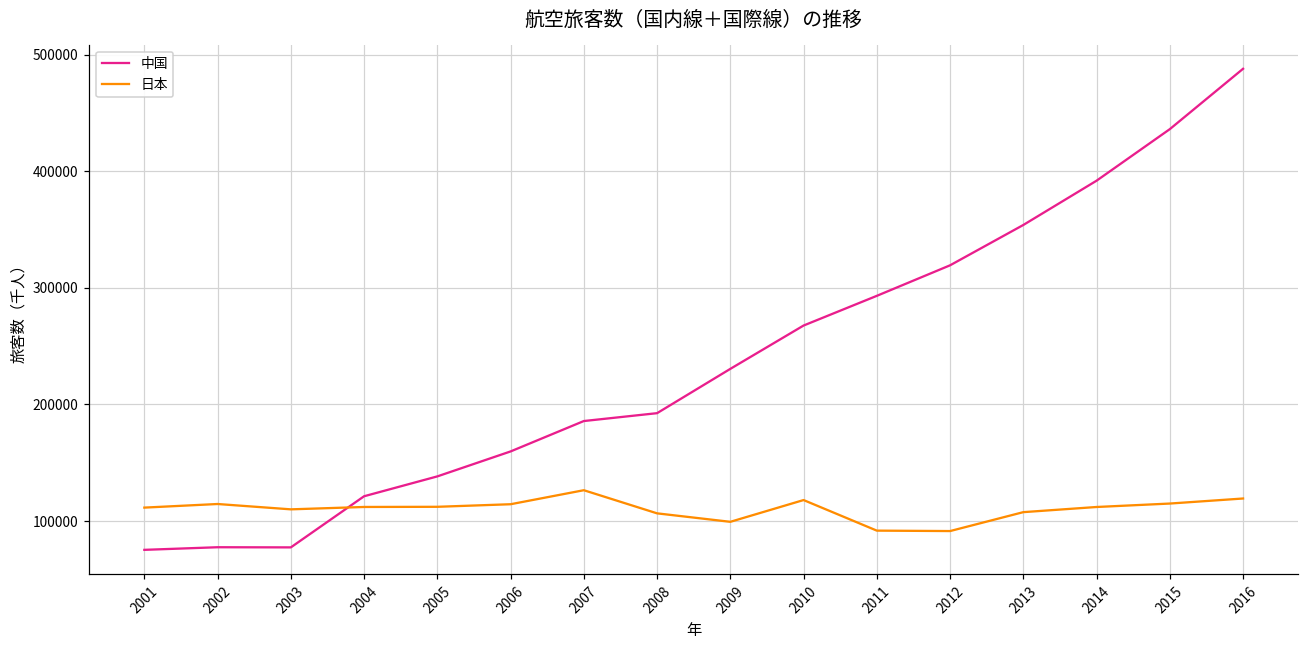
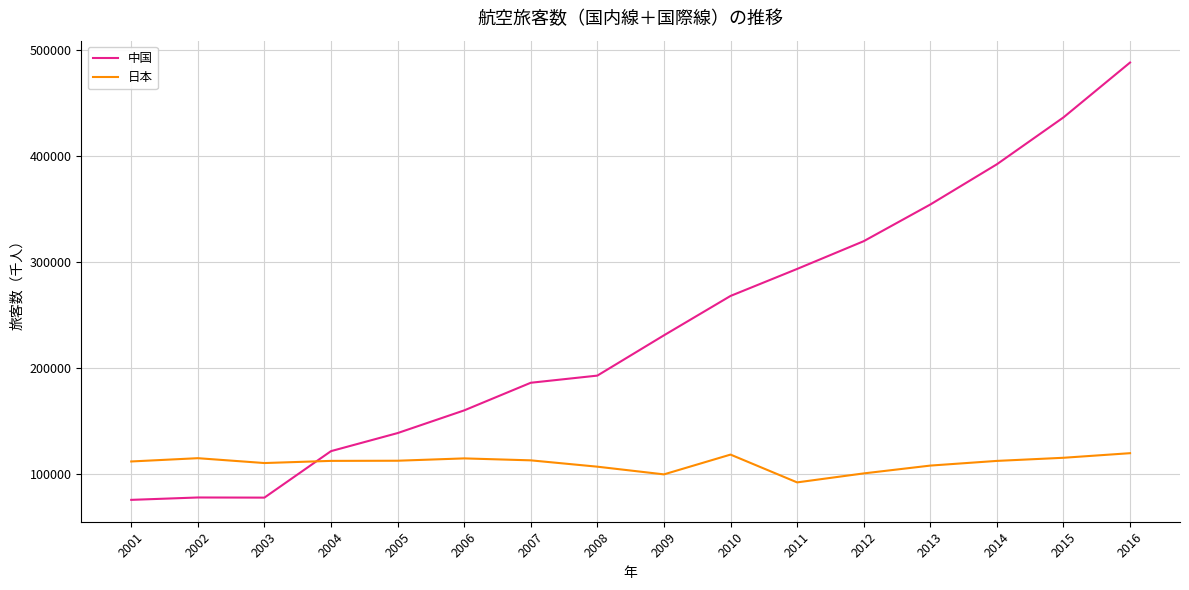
日本, 2007: 126000 -> 113000
日本, 2012: 91000 -> 100000
